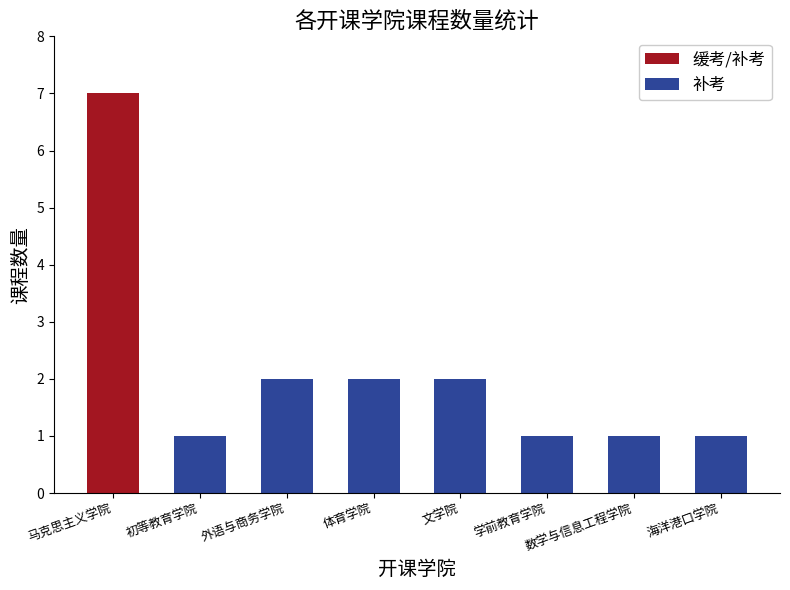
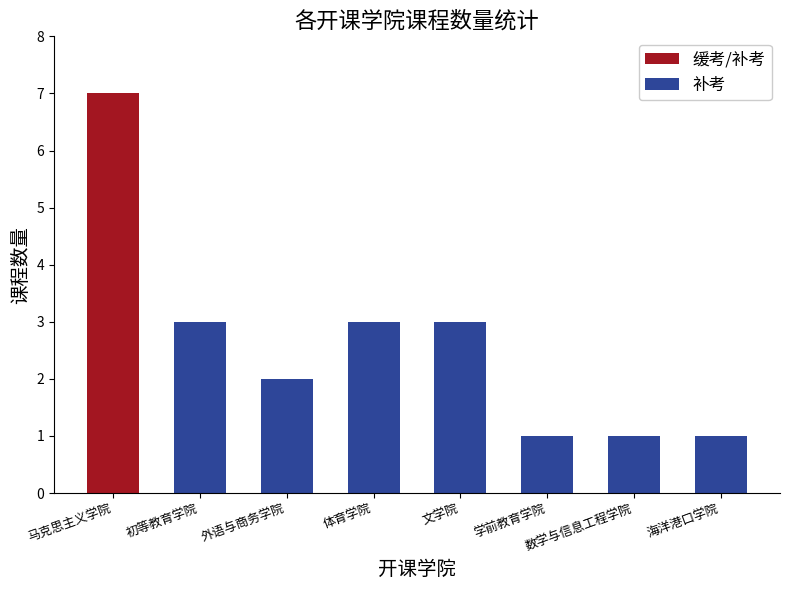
补考, 初等教育学院: 1 -> 3
补考, 体育学院: 2 -> 3
补考, 文学院: 2 -> 3
